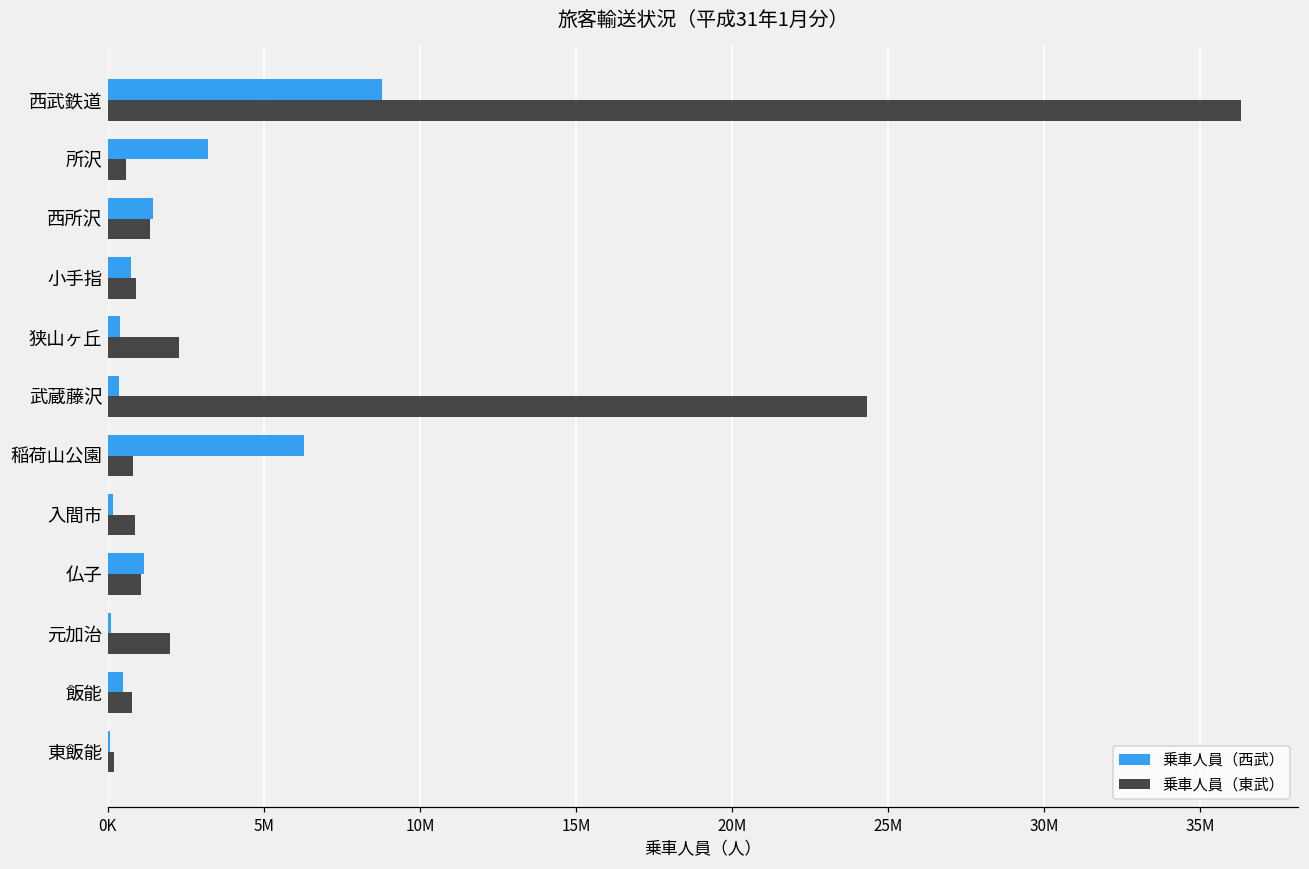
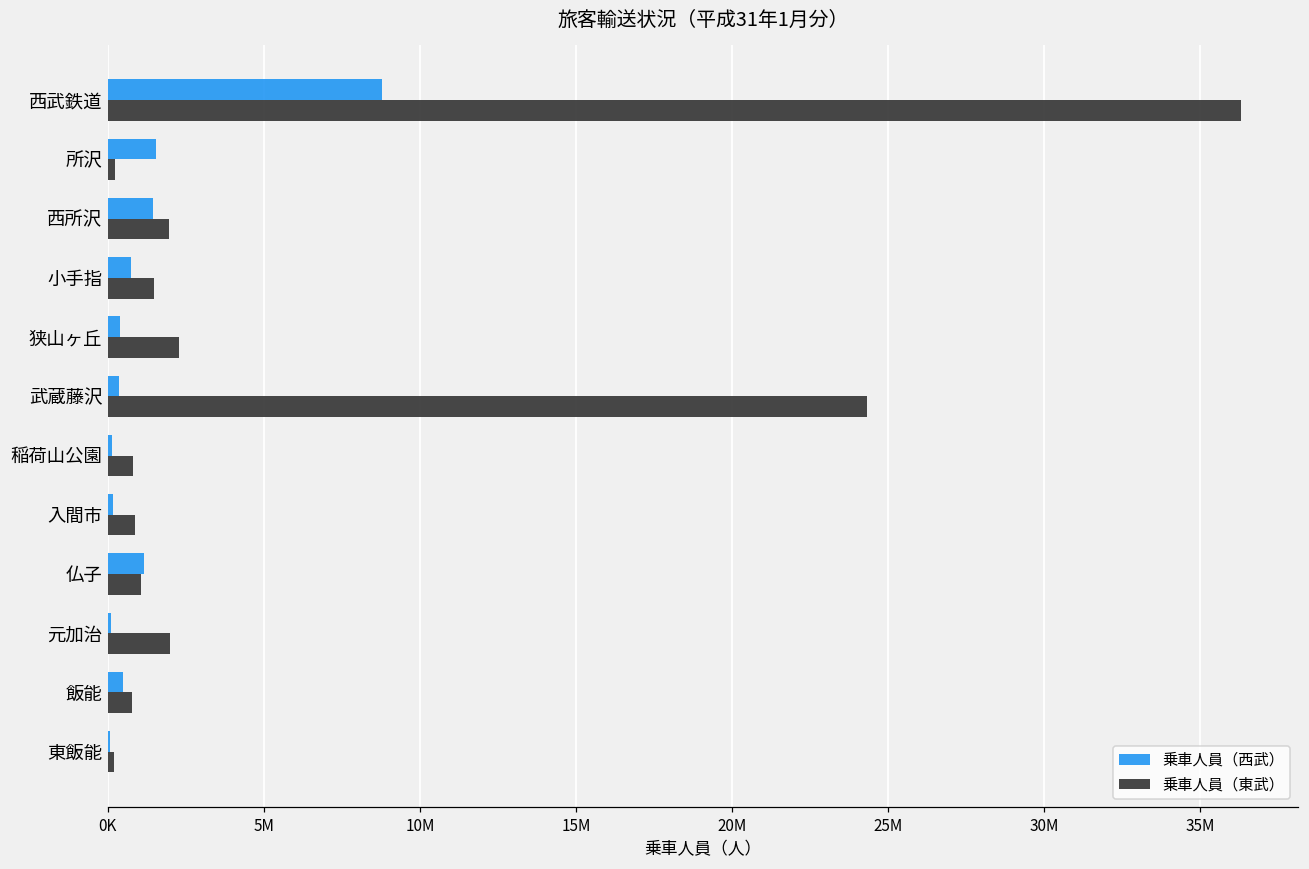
乗車人員（西武）, 所沢: 3200000 -> 1500000
乗車人員（東武）, 所沢: 600000 -> 200000
乗車人員（東武）, 西所沢: 1300000 -> 2000000
乗車人員（東武）, 小手指: 900000 -> 1500000
乗車人員（西武）, 稲荷山公園: 6300000 -> 100000
